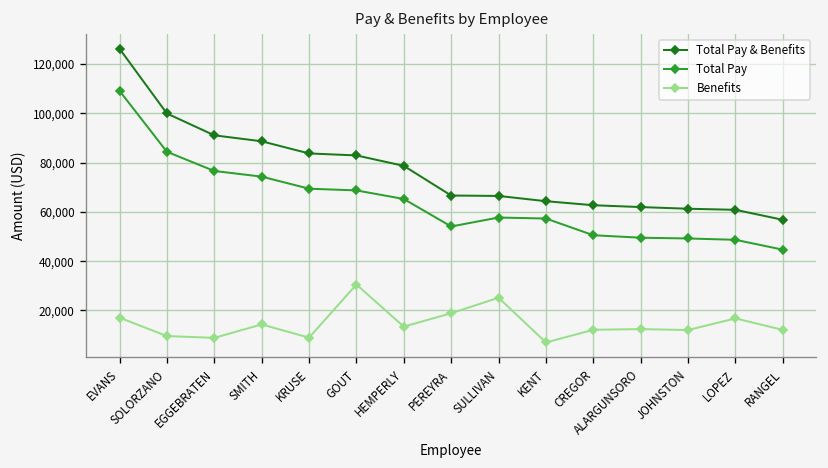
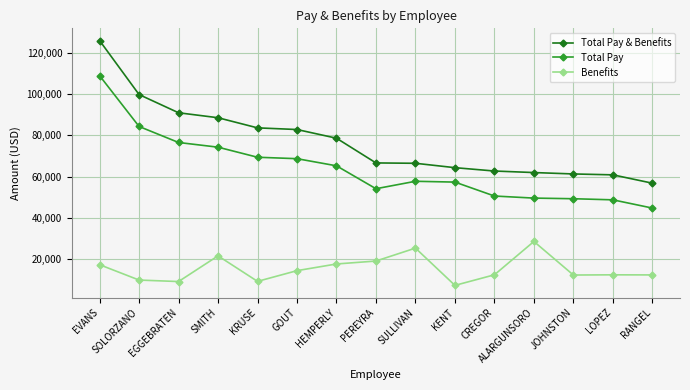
Benefits, SMITH: 14,000 -> 21,000
Benefits, GOUT: 31,000 -> 14,000
Benefits, HEMPERLY: 13,000 -> 17,000
Benefits, ALARGUNSORO: 12,000 -> 28,000
Benefits, LOPEZ: 17,000 -> 12,000
